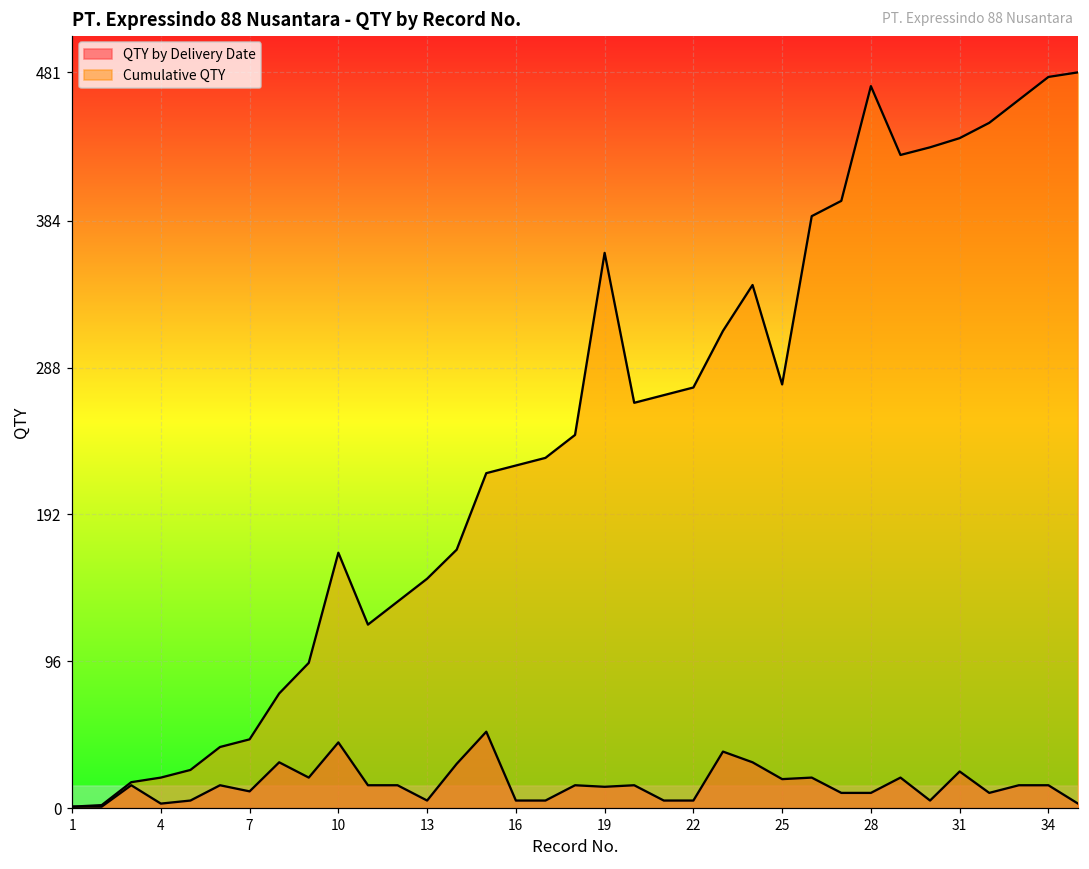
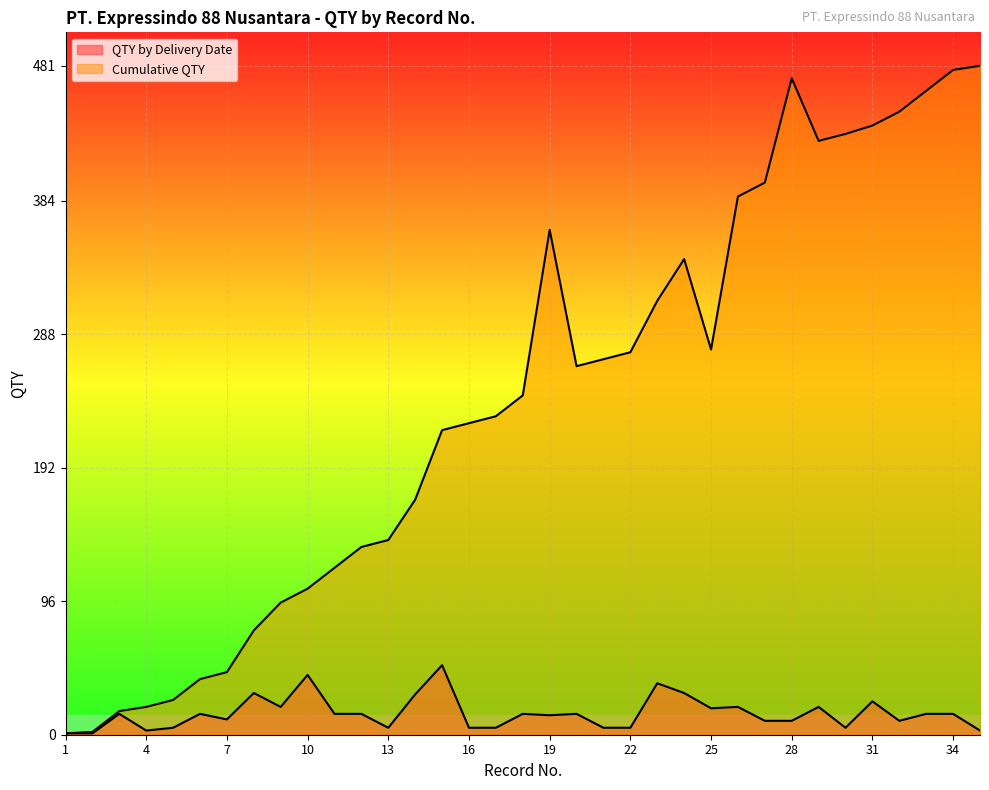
Cumulative QTY, 10: 167 -> 105
Cumulative QTY, 13: 150 -> 140
